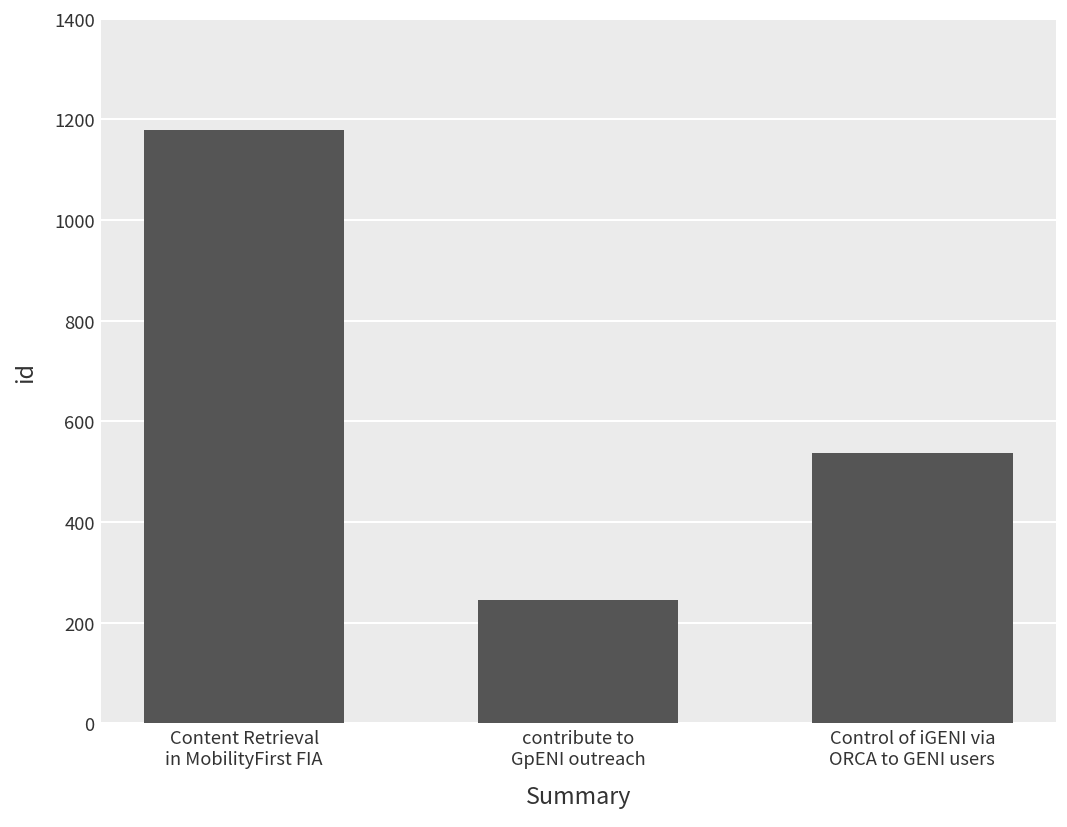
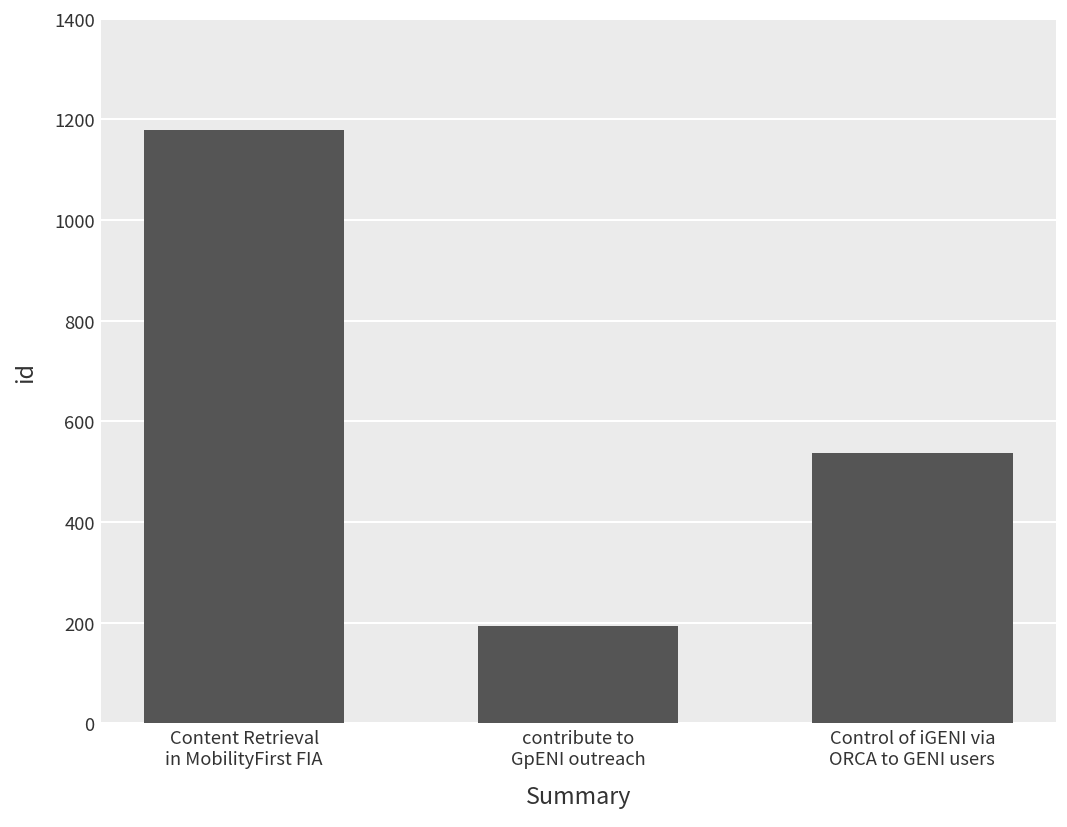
contribute to GpENI outreach: 250 -> 190
